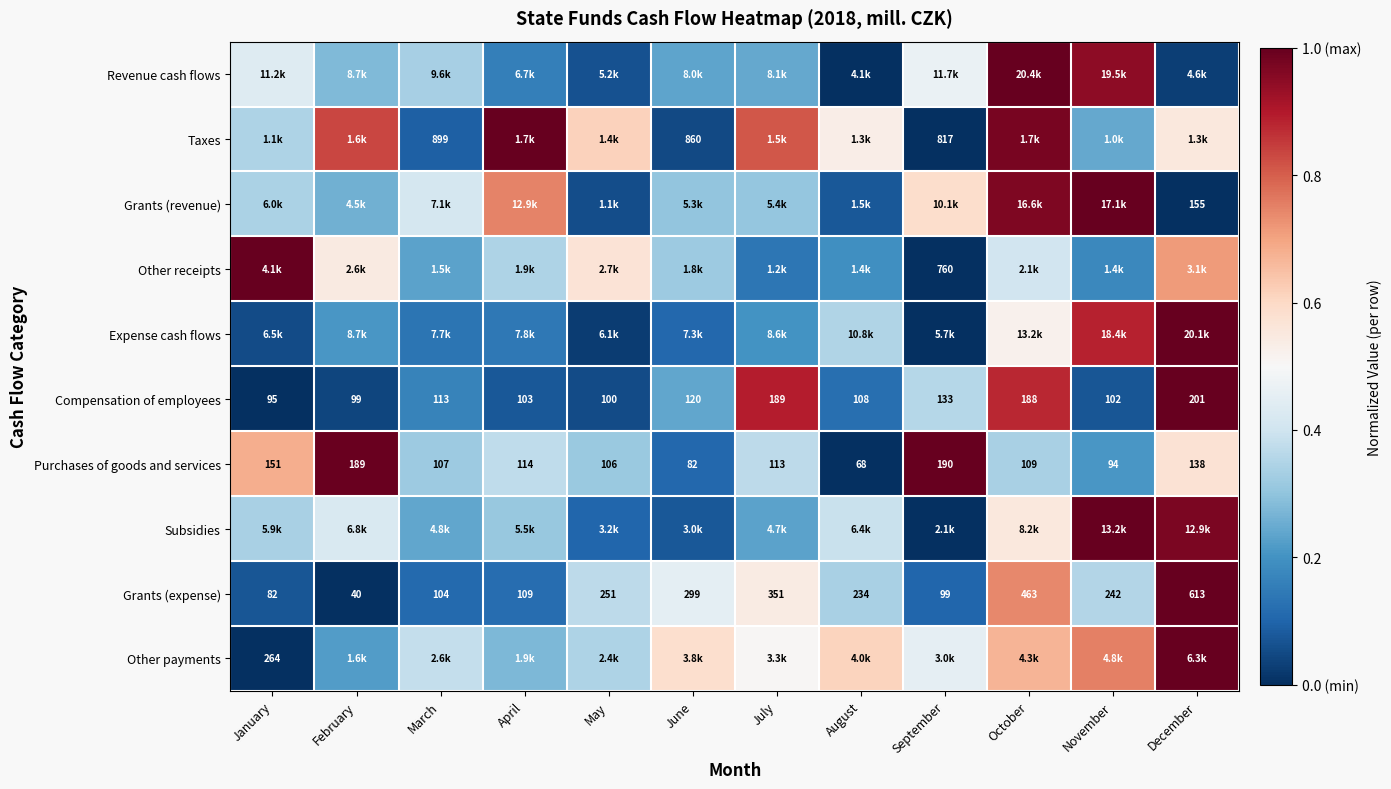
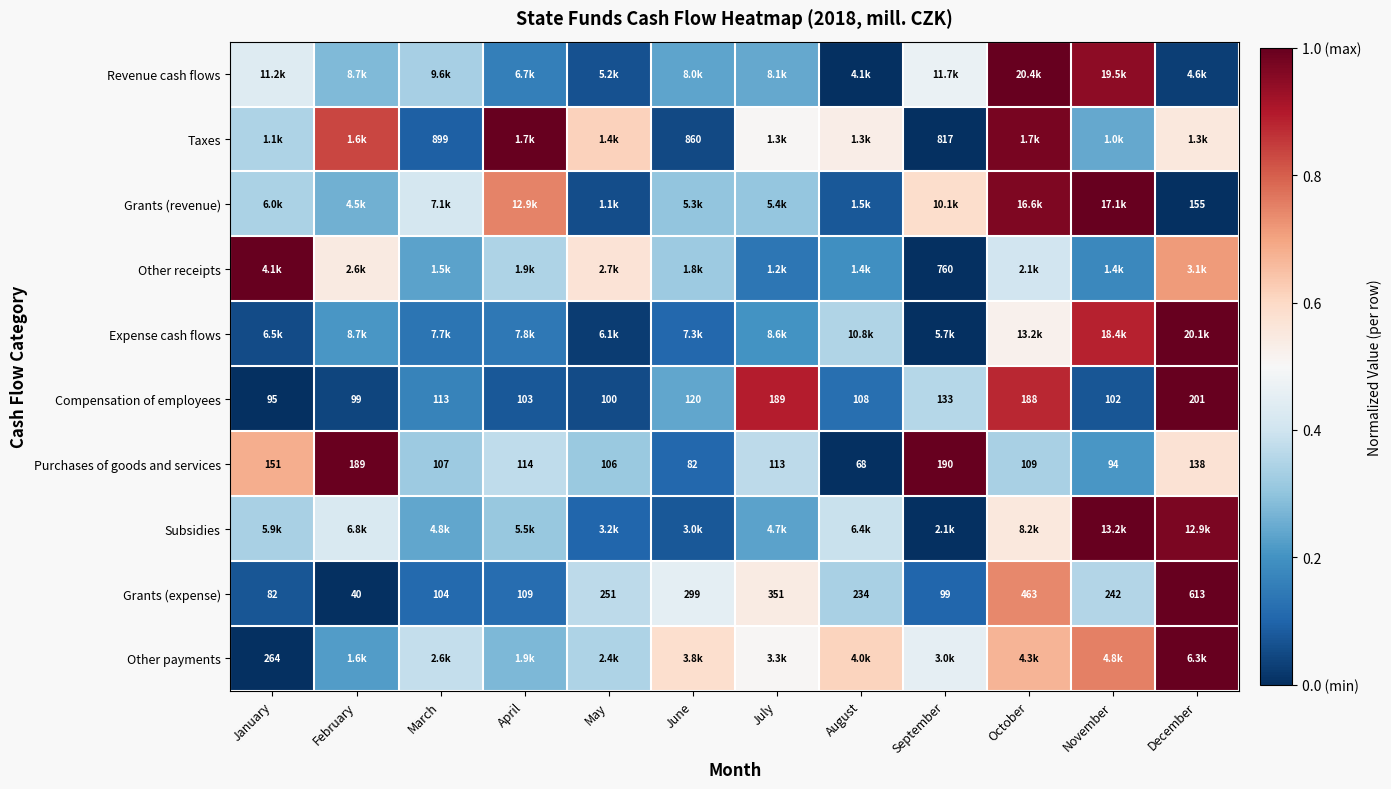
Taxes, July: 1.5k -> 1.3k
